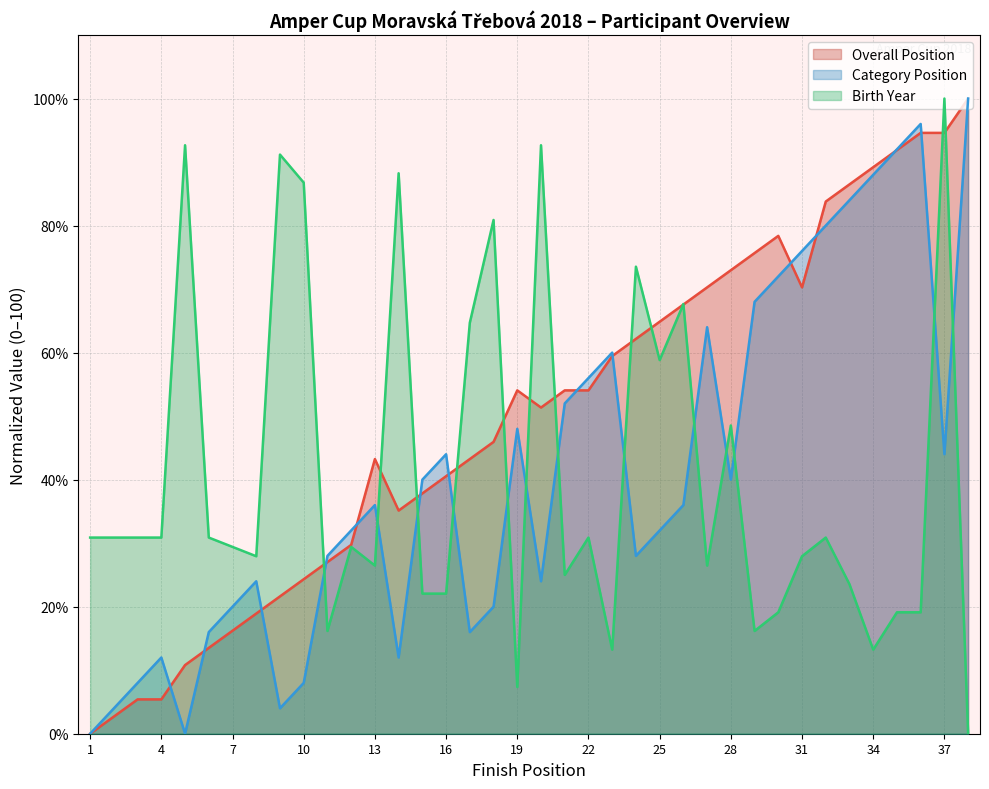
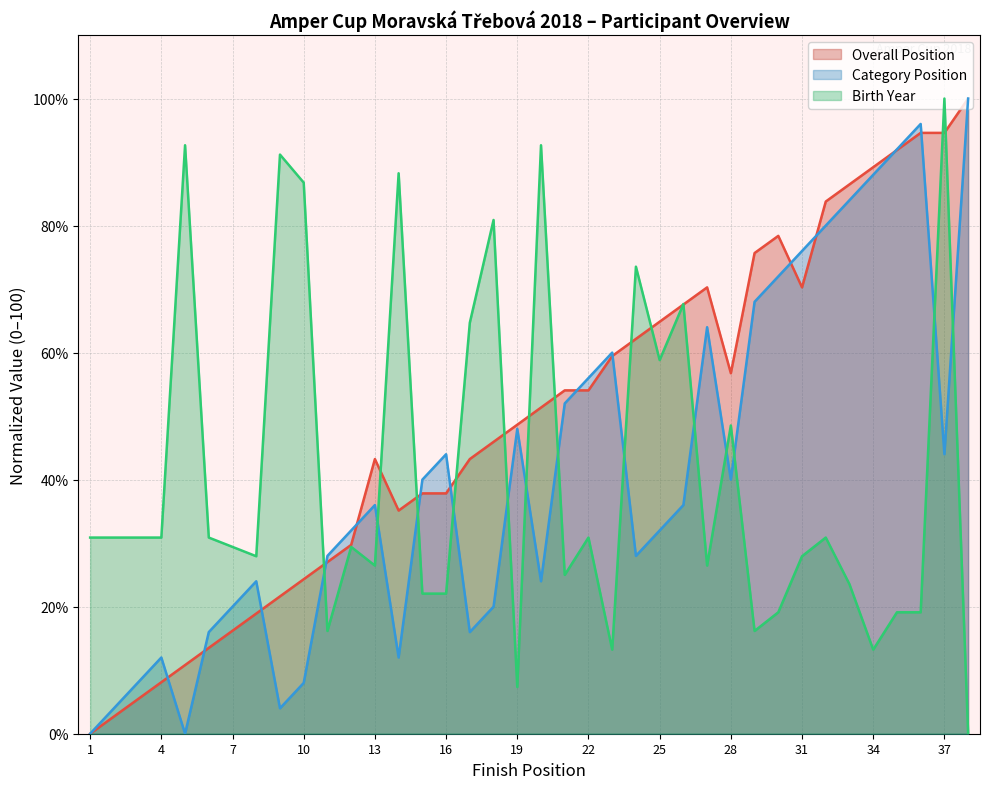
Overall Position, 4: 5% -> 8%
Overall Position, 16: 41% -> 38%
Overall Position, 19: 54% -> 49%
Overall Position, 28: 73% -> 57%
